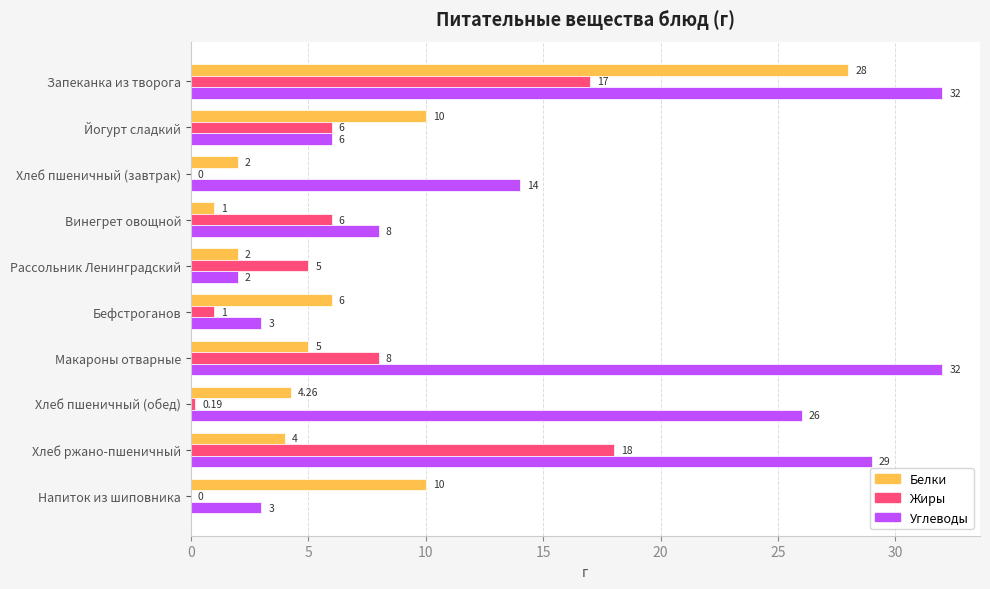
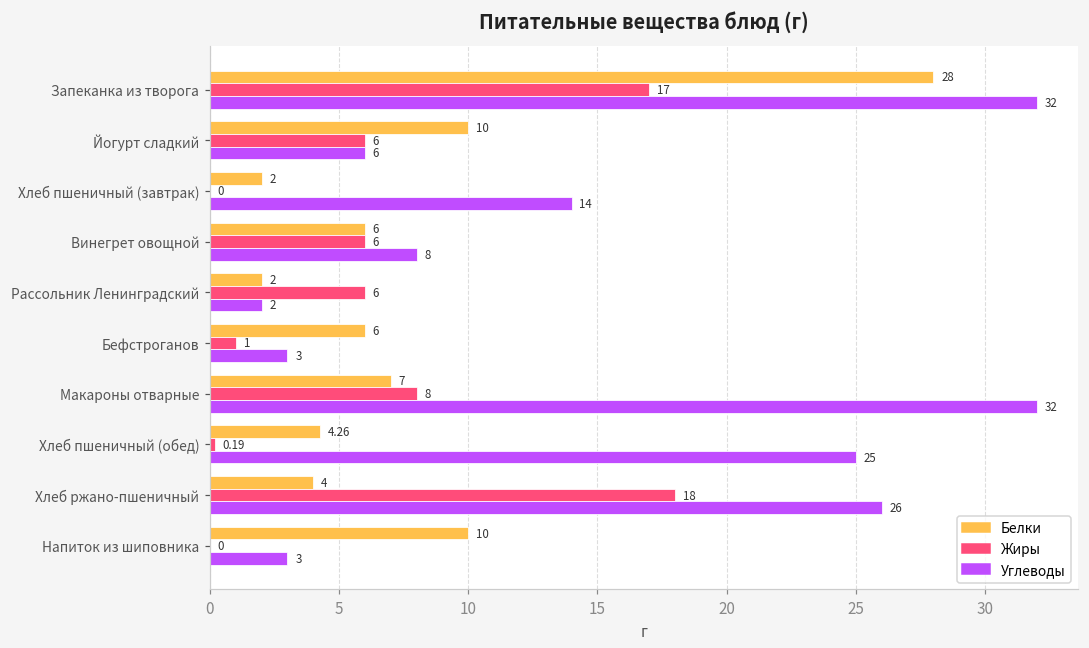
Белки, Винегрет овощной: 1 -> 6
Жиры, Рассольник Ленинградский: 5 -> 6
Белки, Макароны отварные: 5 -> 7
Углеводы, Хлеб пшеничный (обед): 26 -> 25
Углеводы, Хлеб ржано-пшеничный: 29 -> 26
